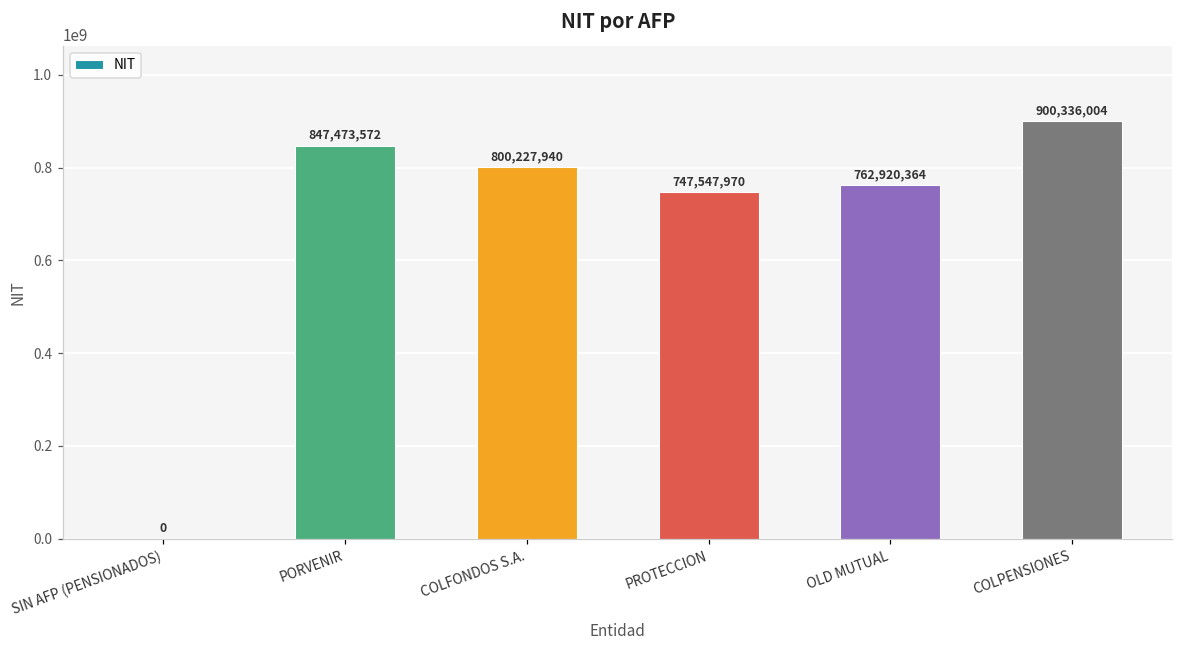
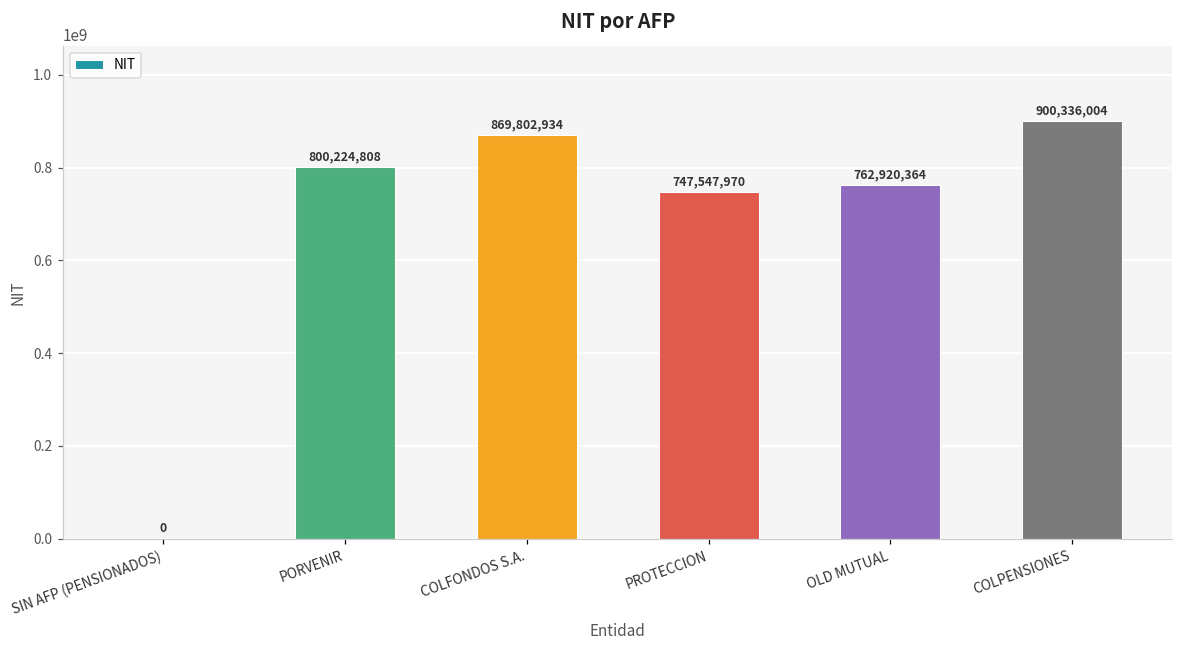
PORVENIR: 847,473,572 -> 800,224,808
COLFONDOS S.A.: 800,227,940 -> 869,802,934
